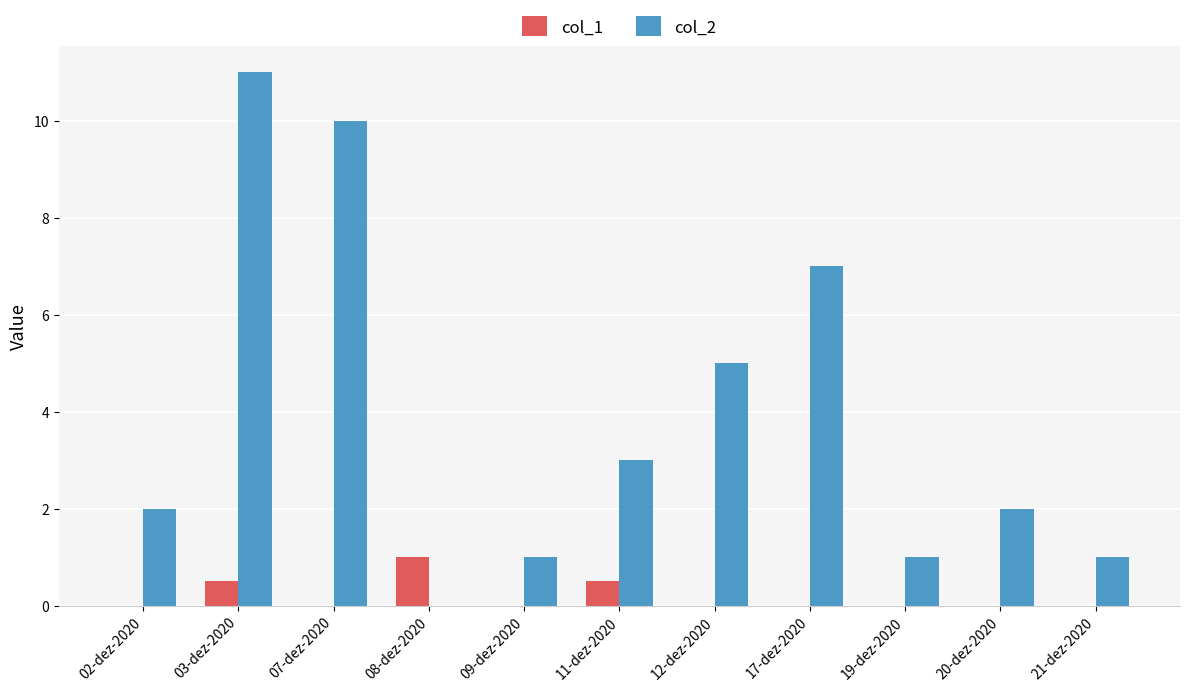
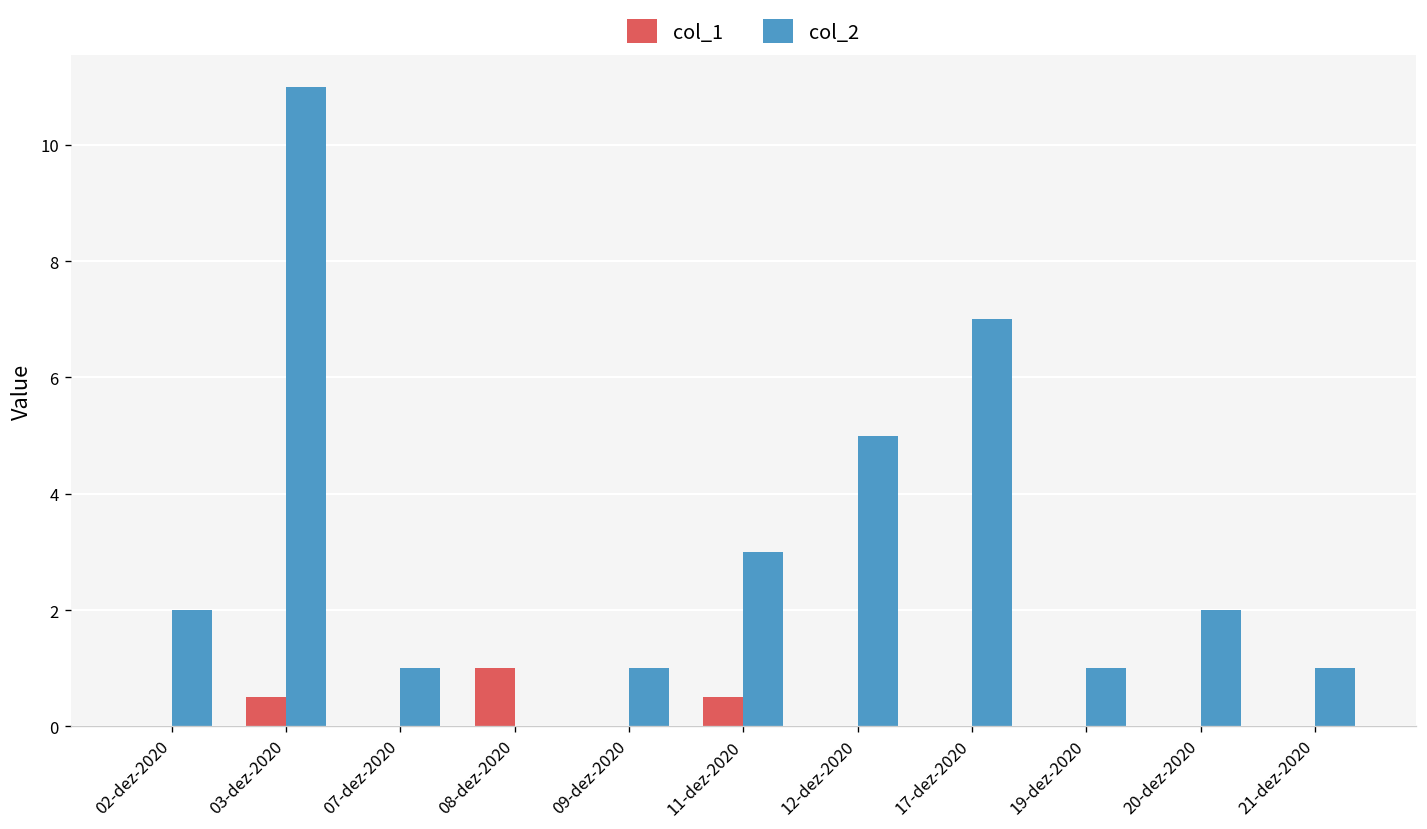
col_2, 07-dez-2020: 10 -> 1
